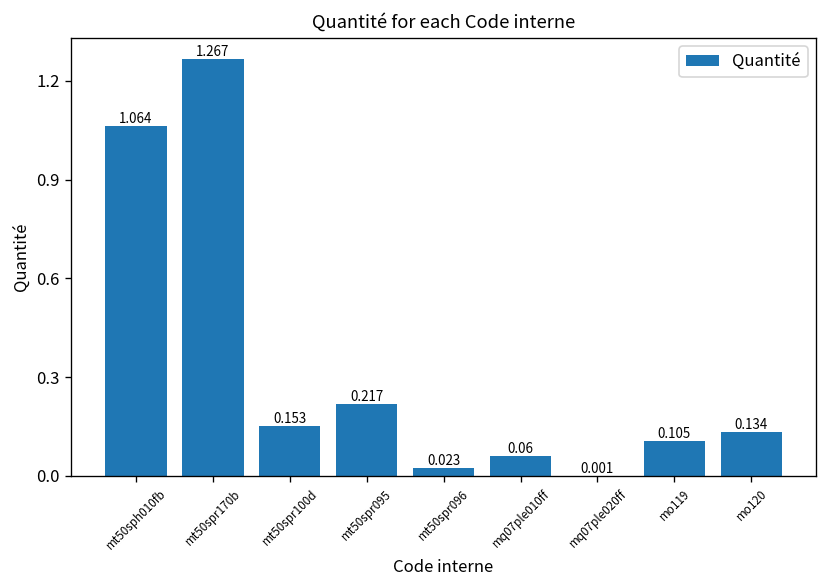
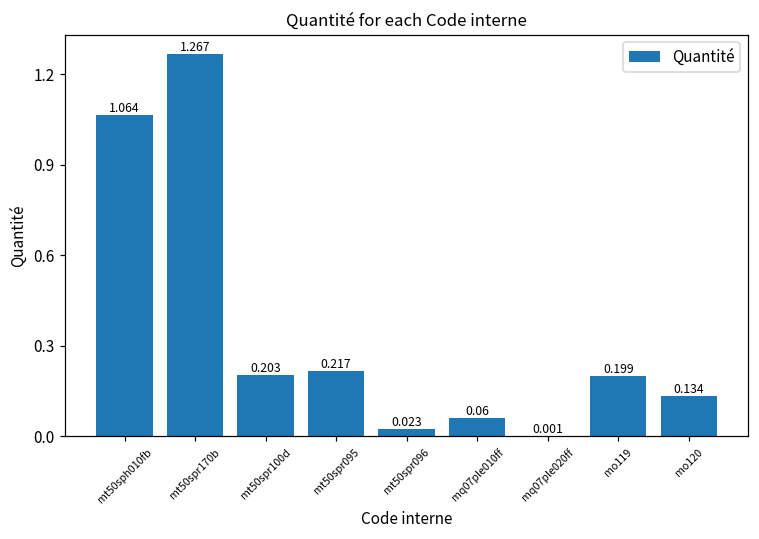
mt50spr100d: 0.153 -> 0.203
mo119: 0.105 -> 0.199
